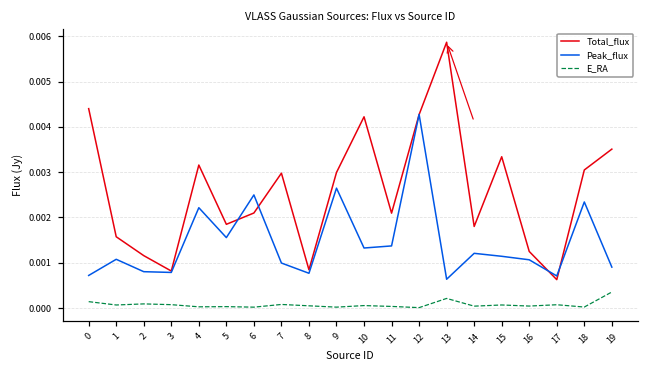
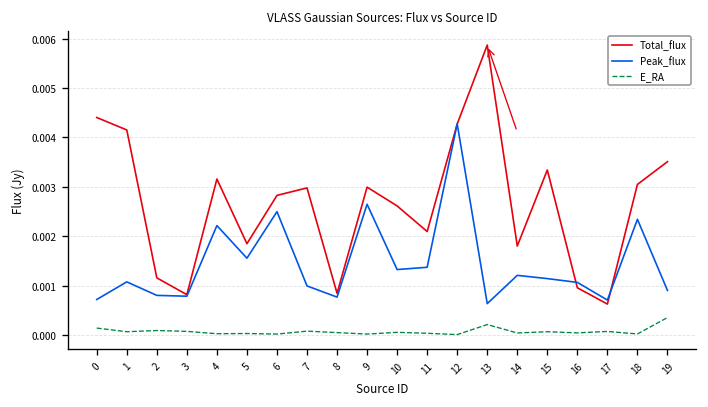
Total_flux, 1: 0.0016 -> 0.0041
Total_flux, 6: 0.0021 -> 0.0028
Total_flux, 10: 0.0042 -> 0.0026
Total_flux, 16: 0.0012 -> 0.0010
